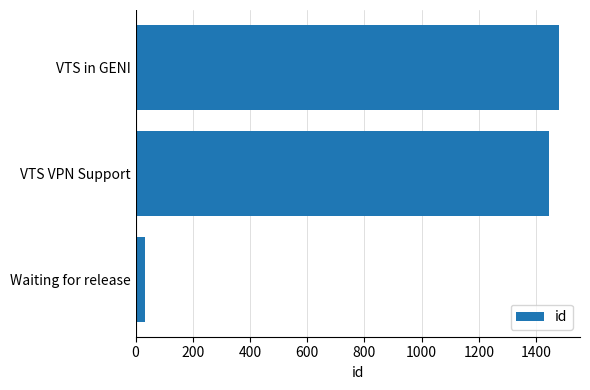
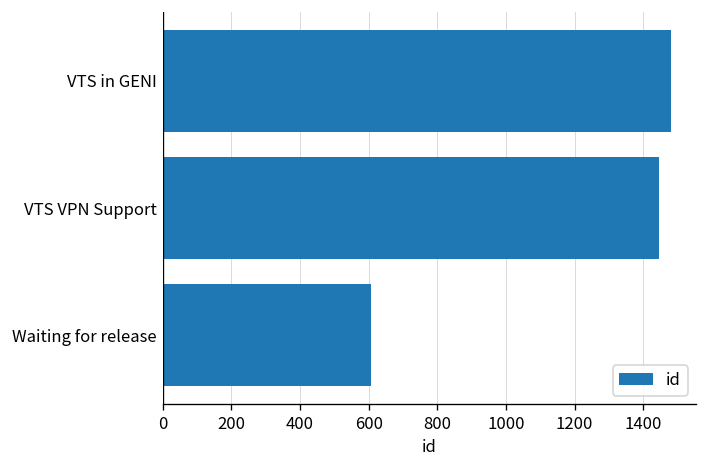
Waiting for release: 30 -> 610
